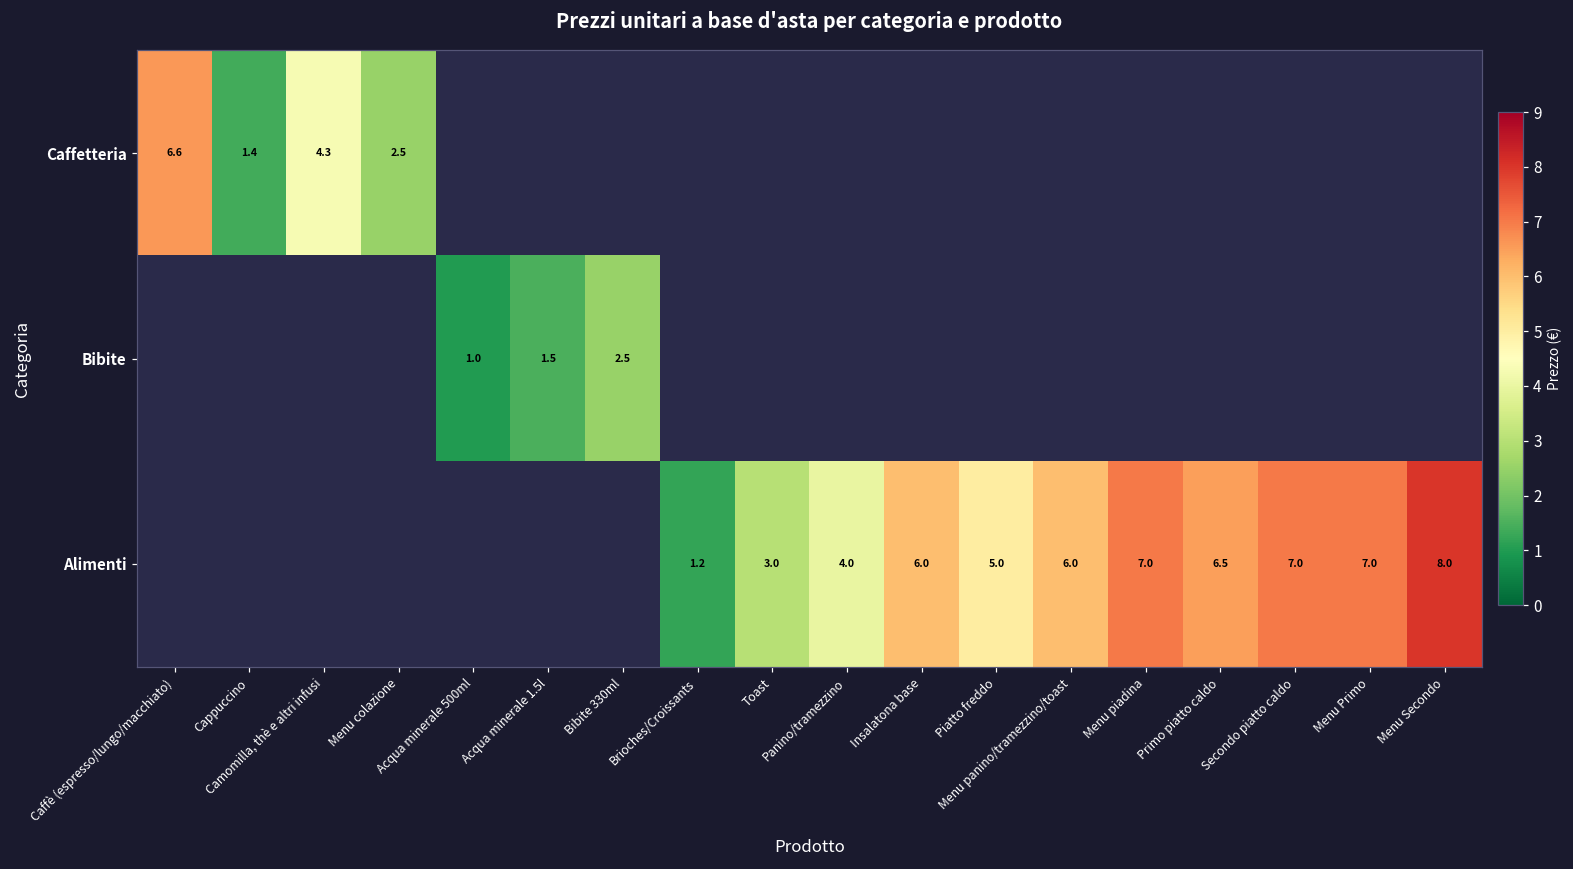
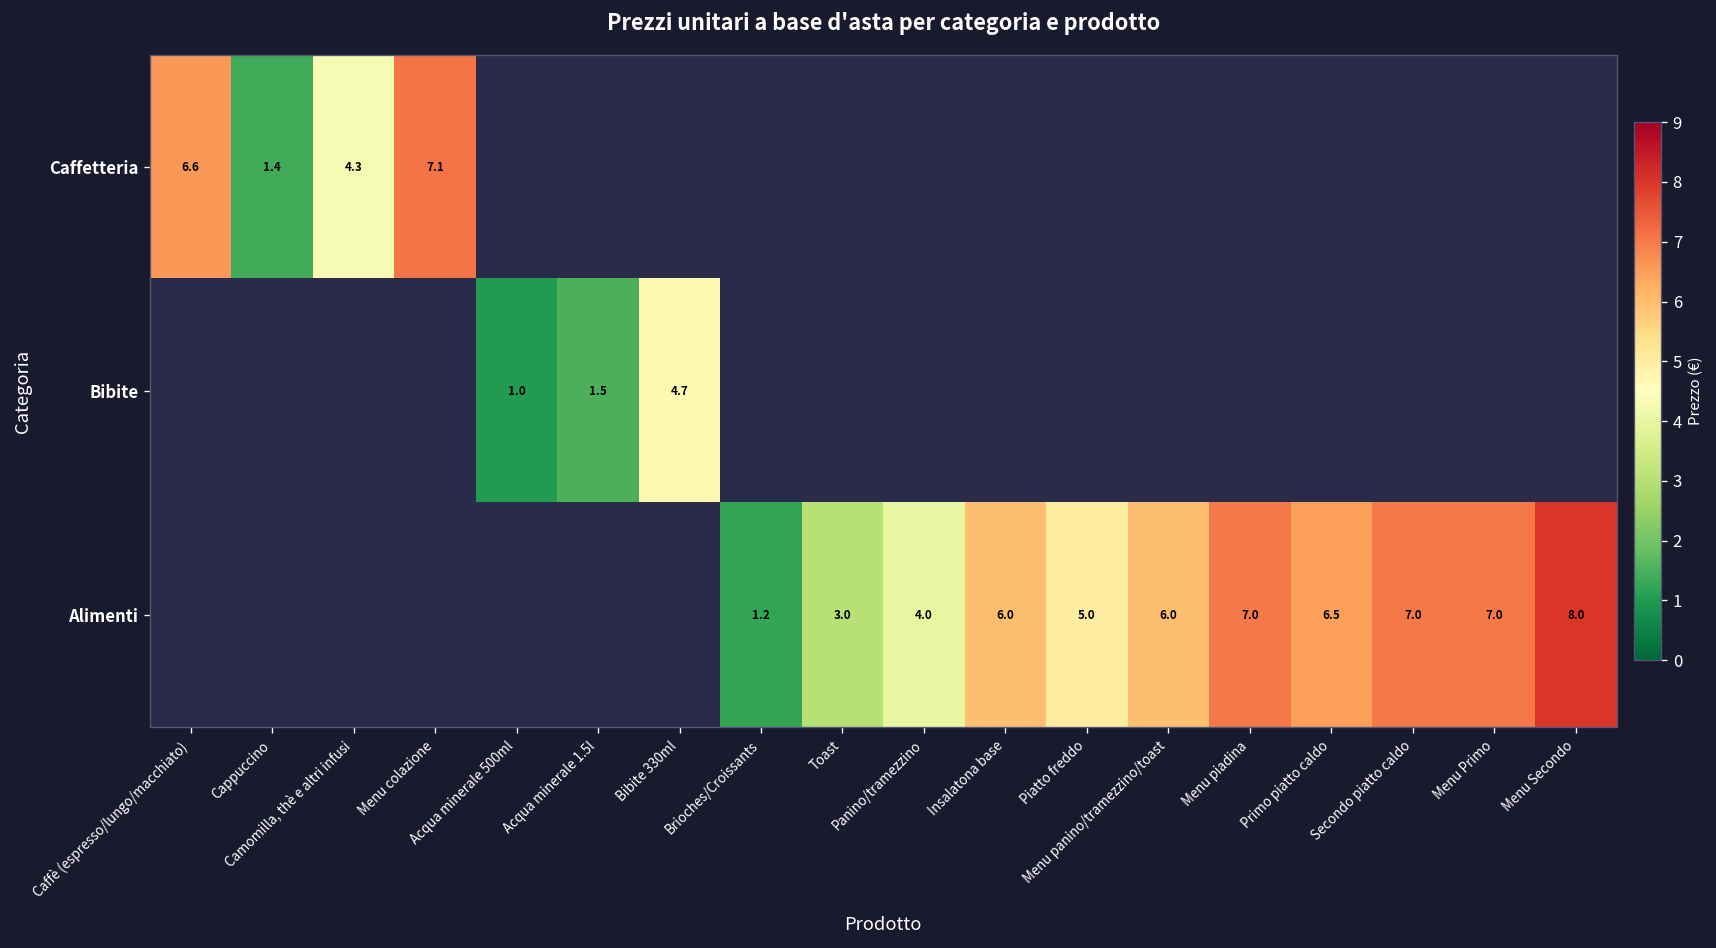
Caffetteria, Menu colazione: 2.5 -> 7.1
Bibite, Bibite 330ml: 2.5 -> 4.7
